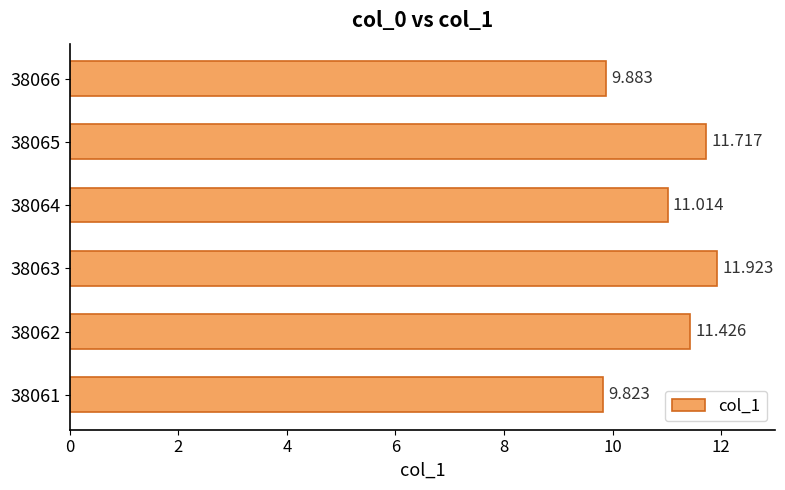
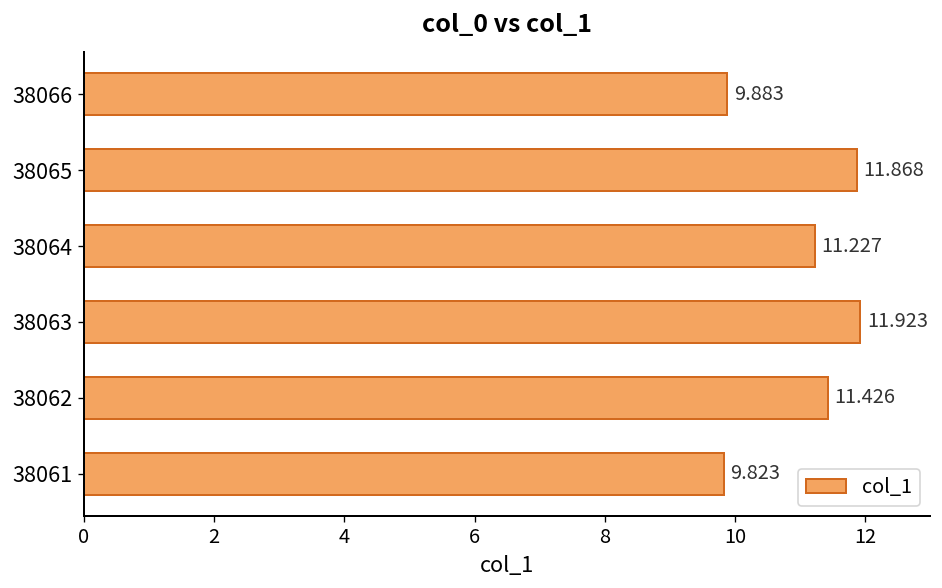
38065: 11.717 -> 11.868
38064: 11.014 -> 11.227
